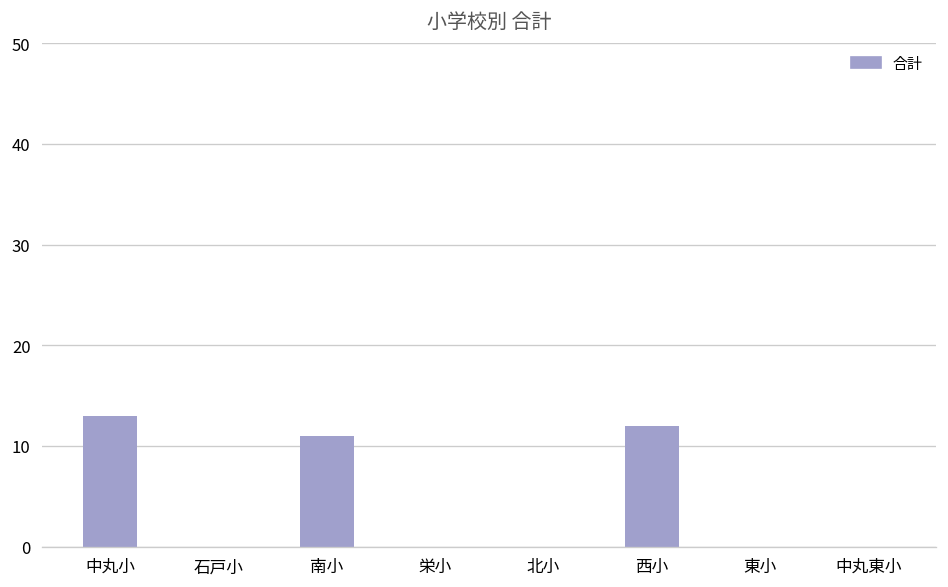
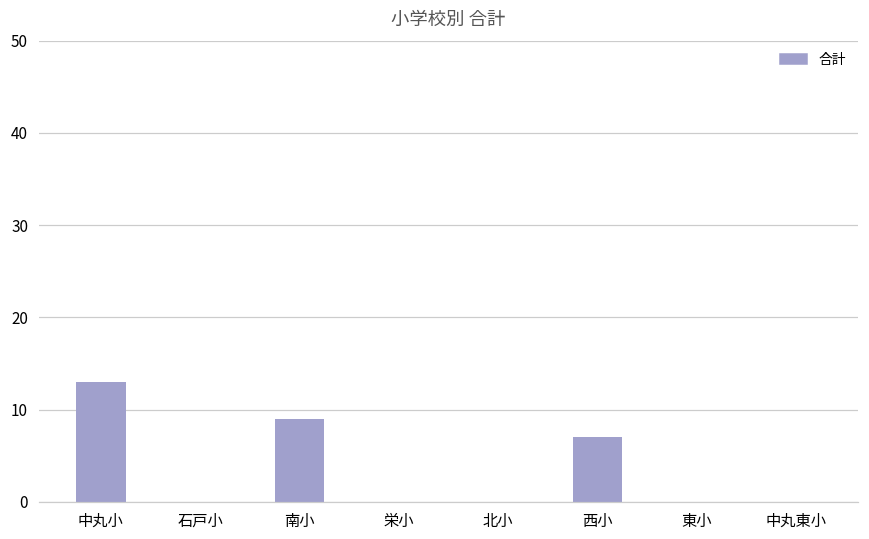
南小: 11 -> 9
西小: 12 -> 7
